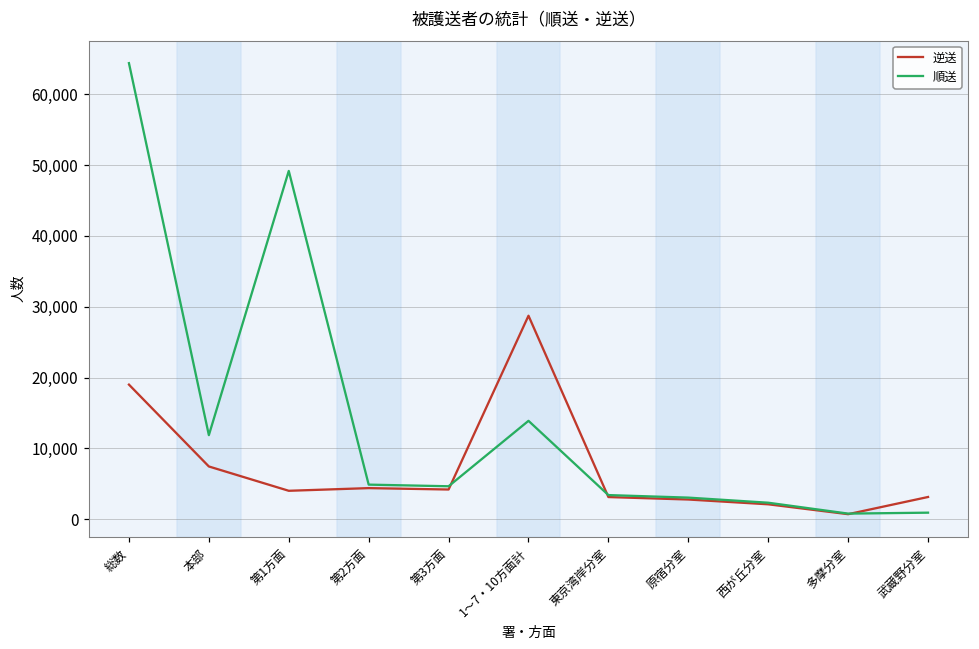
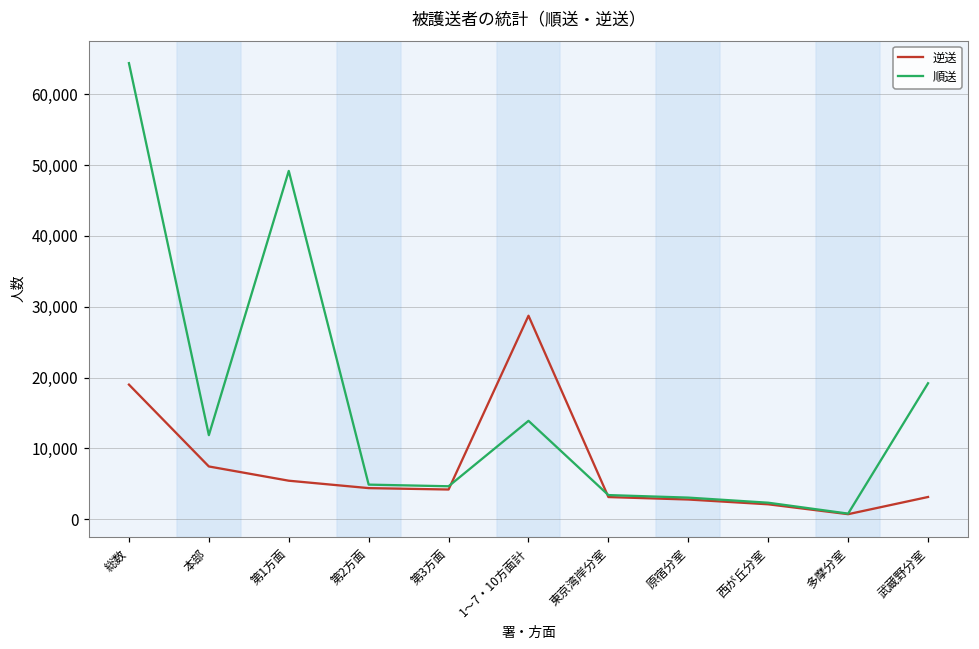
逆送, 第1方面: 4,000 -> 5,000
順送, 武蔵野分室: 1,000 -> 19,000
